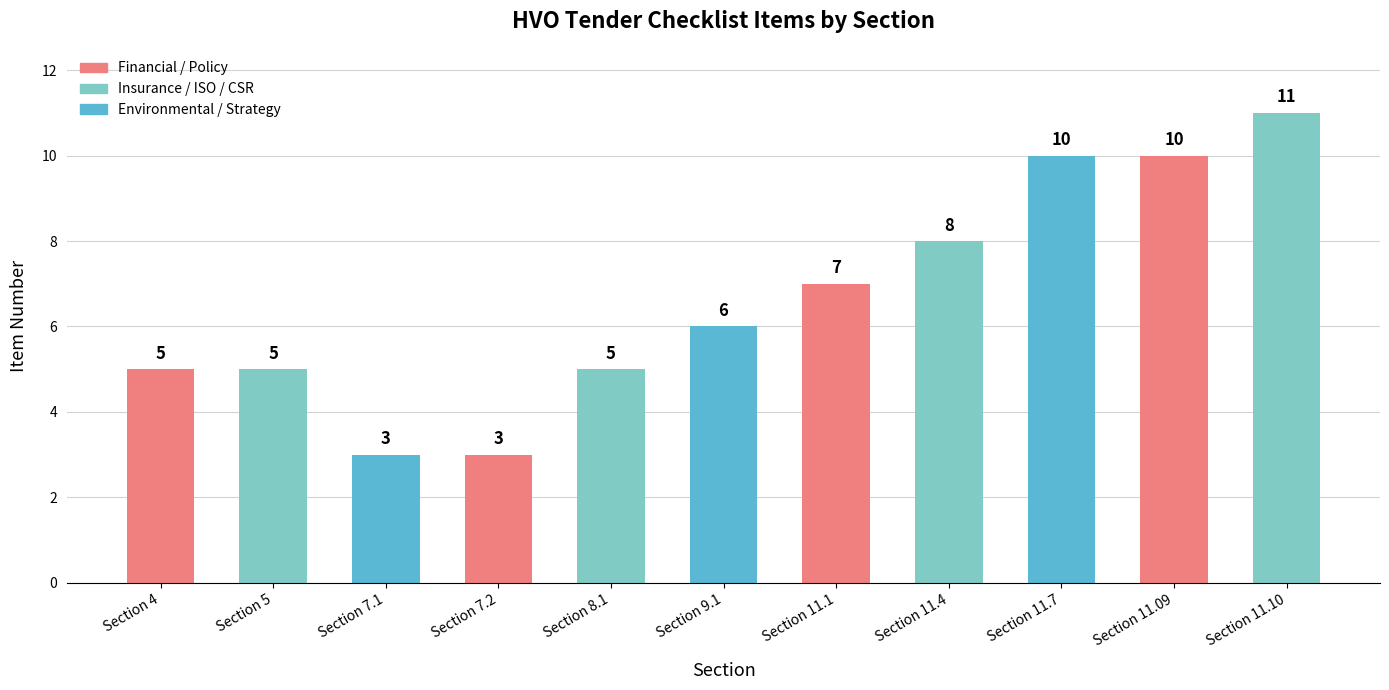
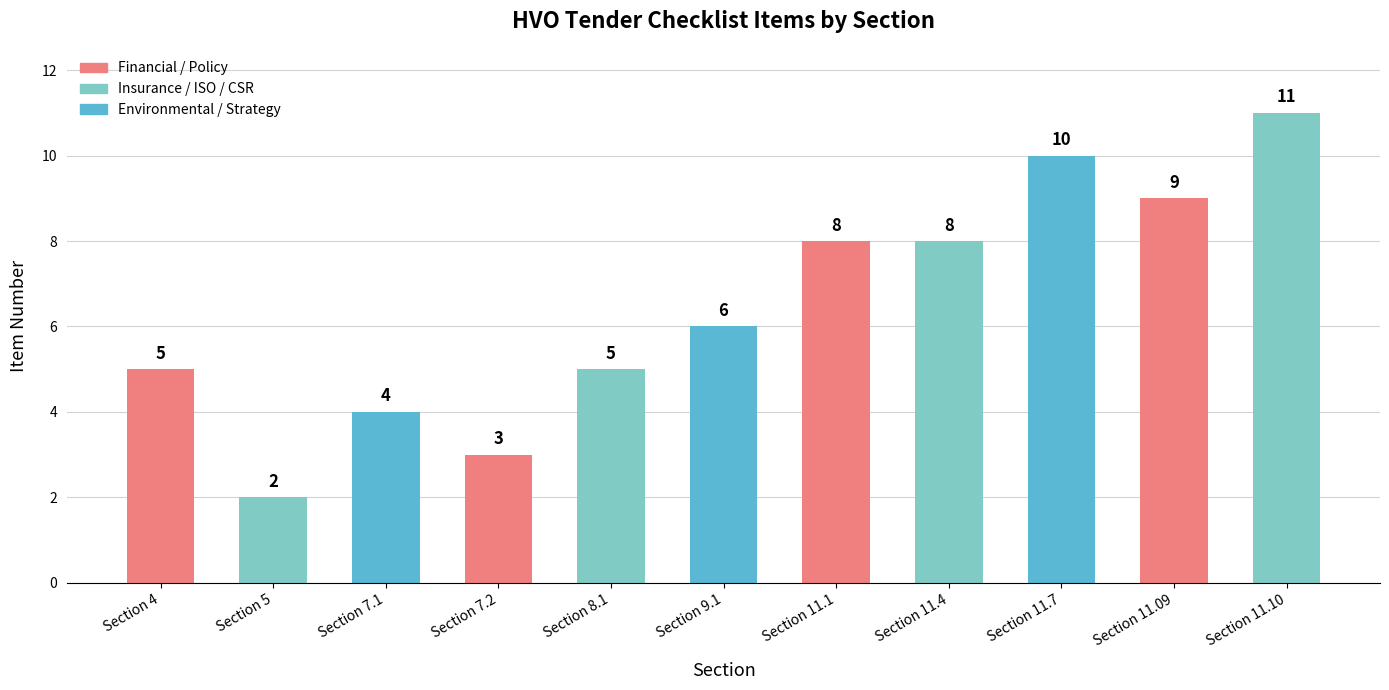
Section 5: 5 -> 2
Section 7.1: 3 -> 4
Section 11.1: 7 -> 8
Section 11.09: 10 -> 9
